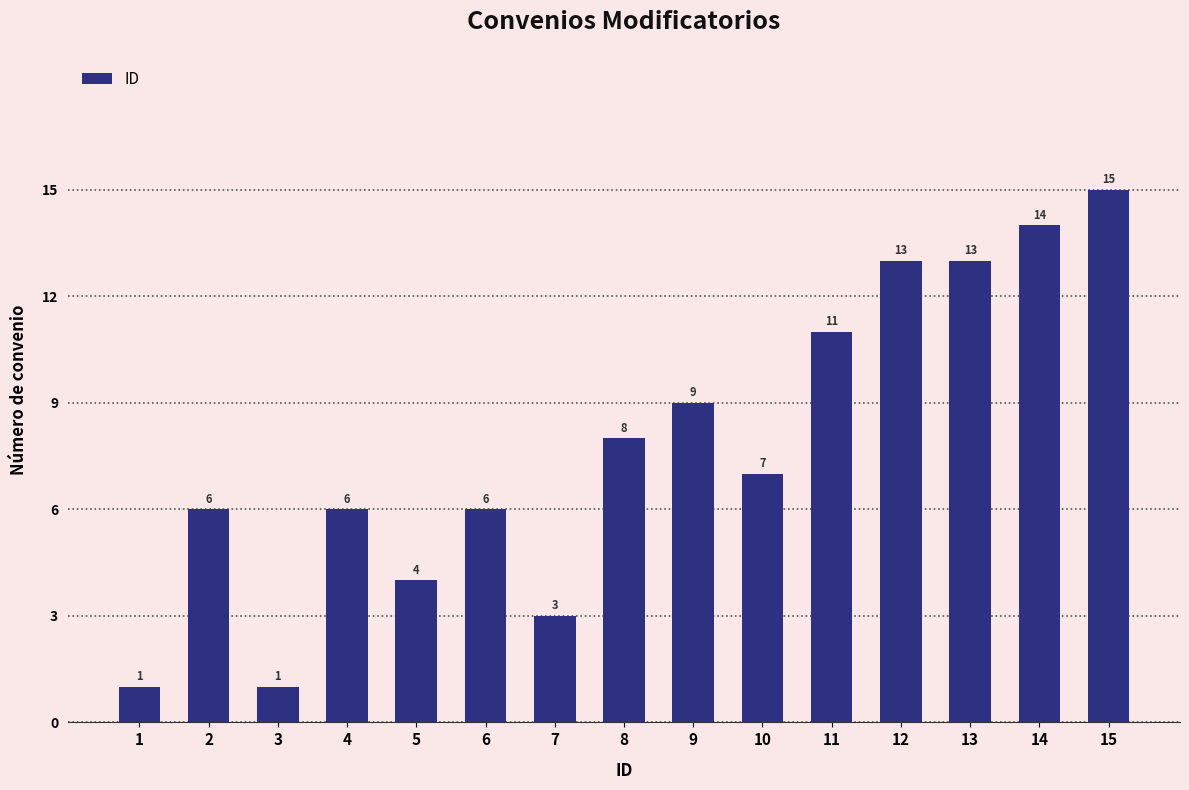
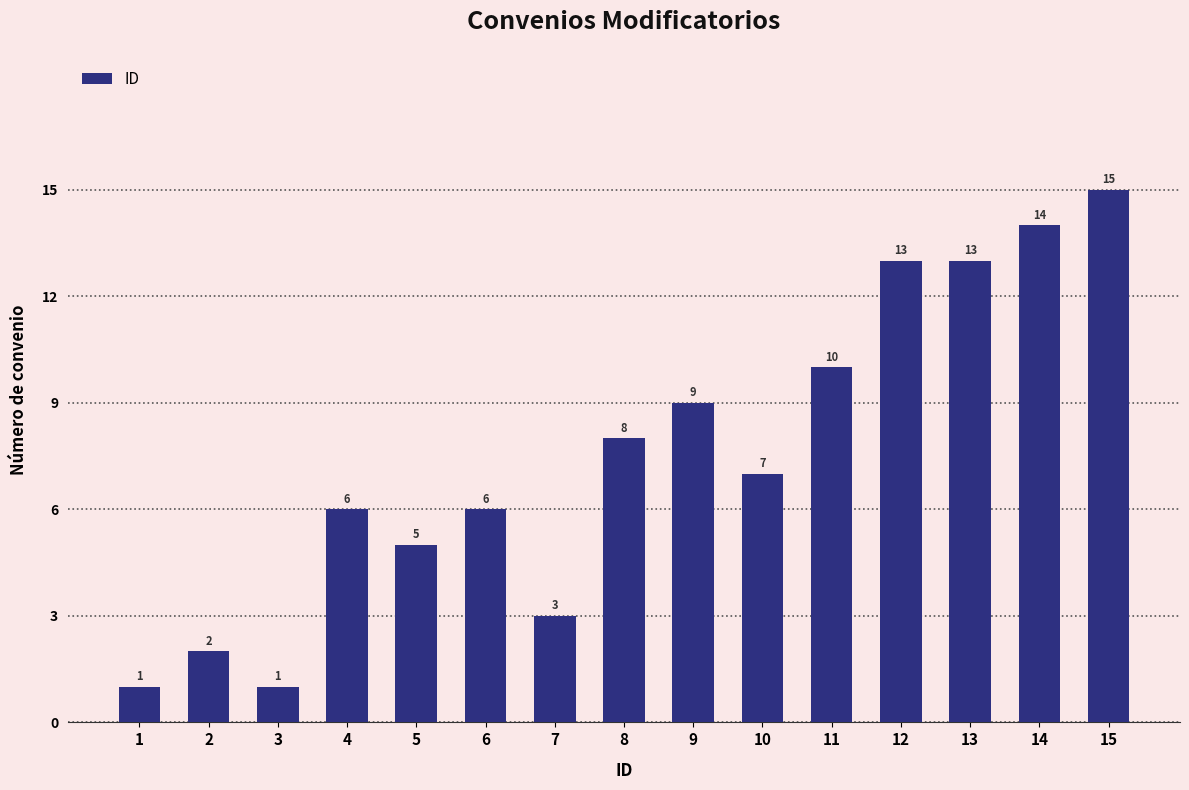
2: 6 -> 2
5: 4 -> 5
11: 11 -> 10
